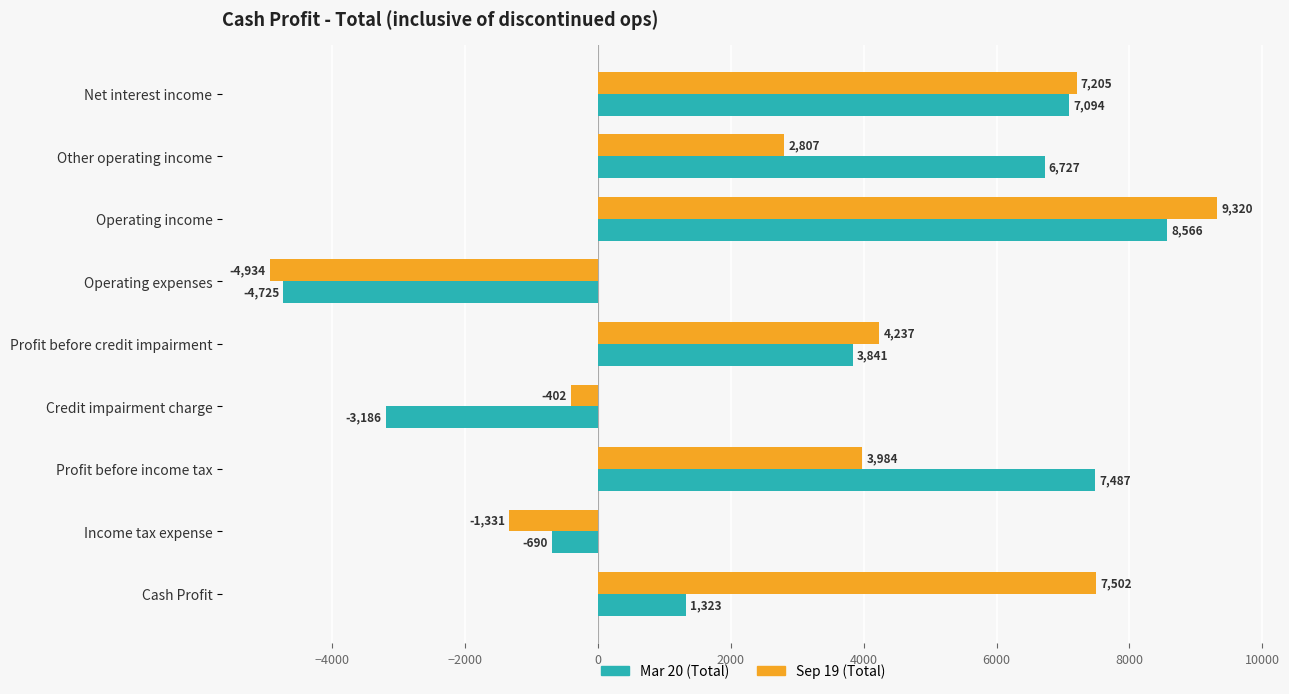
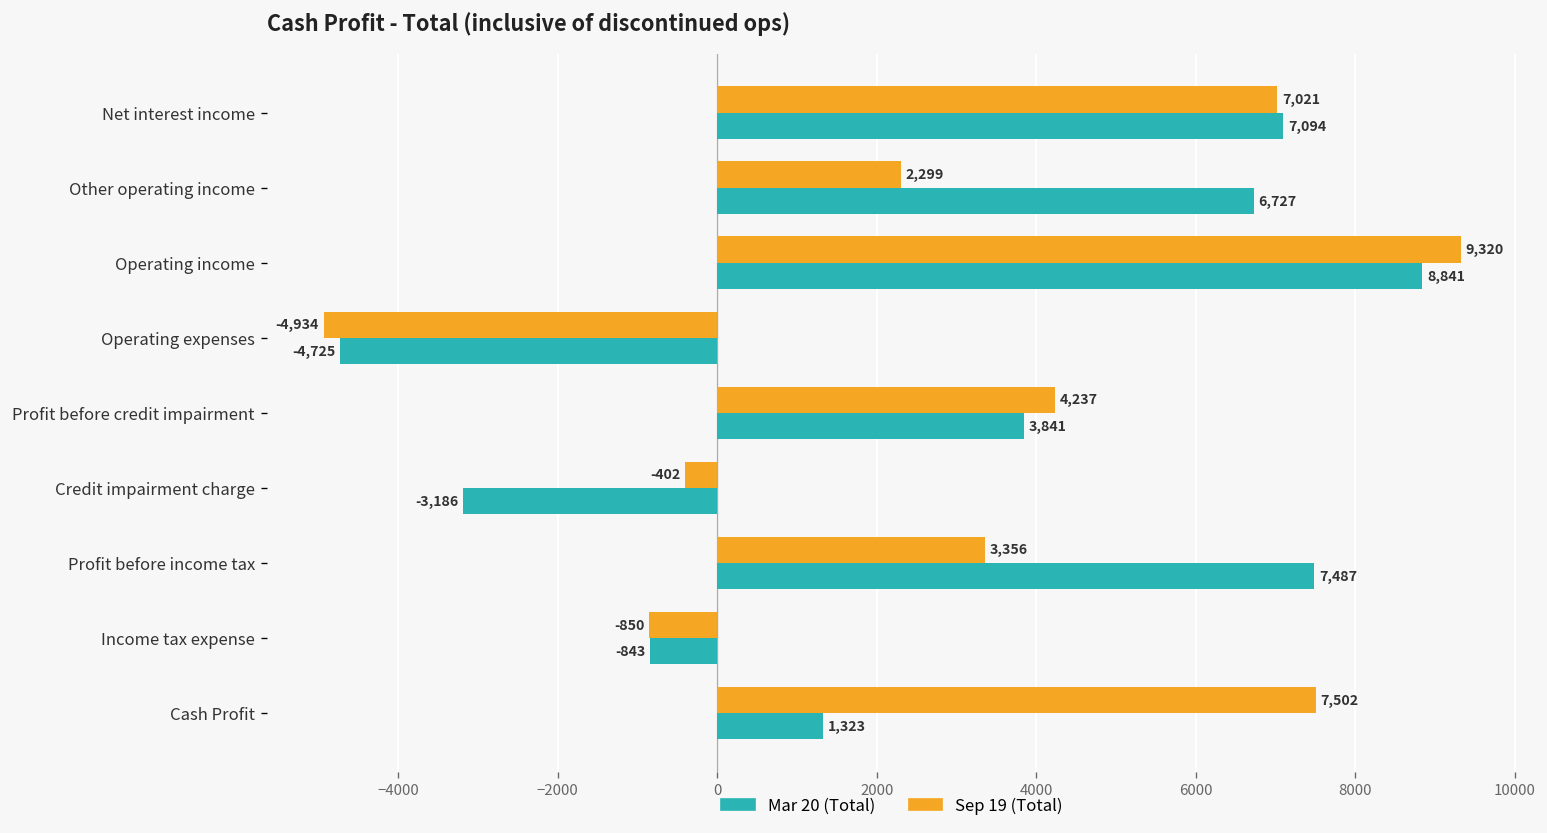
Sep 19 (Total), Net interest income: 7,205 -> 7,021
Sep 19 (Total), Other operating income: 2,807 -> 2,299
Mar 20 (Total), Operating income: 8,566 -> 8,841
Sep 19 (Total), Profit before income tax: 3,984 -> 3,356
Sep 19 (Total), Income tax expense: -1,331 -> -850
Mar 20 (Total), Income tax expense: -690 -> -843
